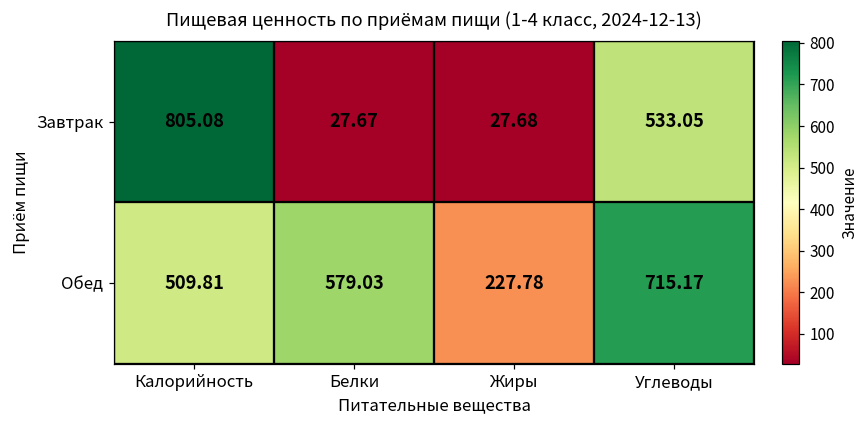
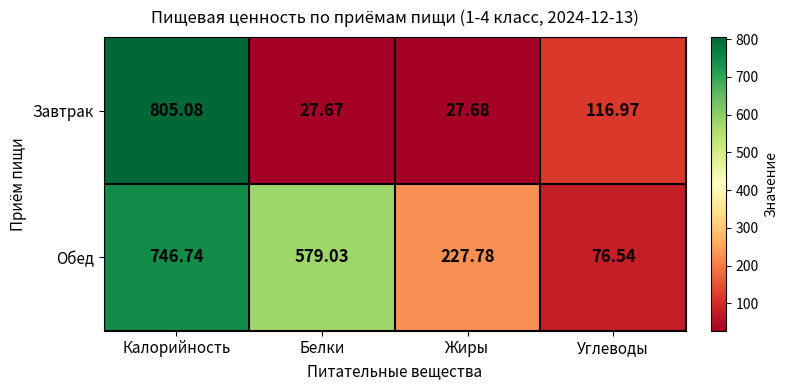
Завтрак, Углеводы: 533.05 -> 116.97
Обед, Калорийность: 509.81 -> 746.74
Обед, Углеводы: 715.17 -> 76.54
